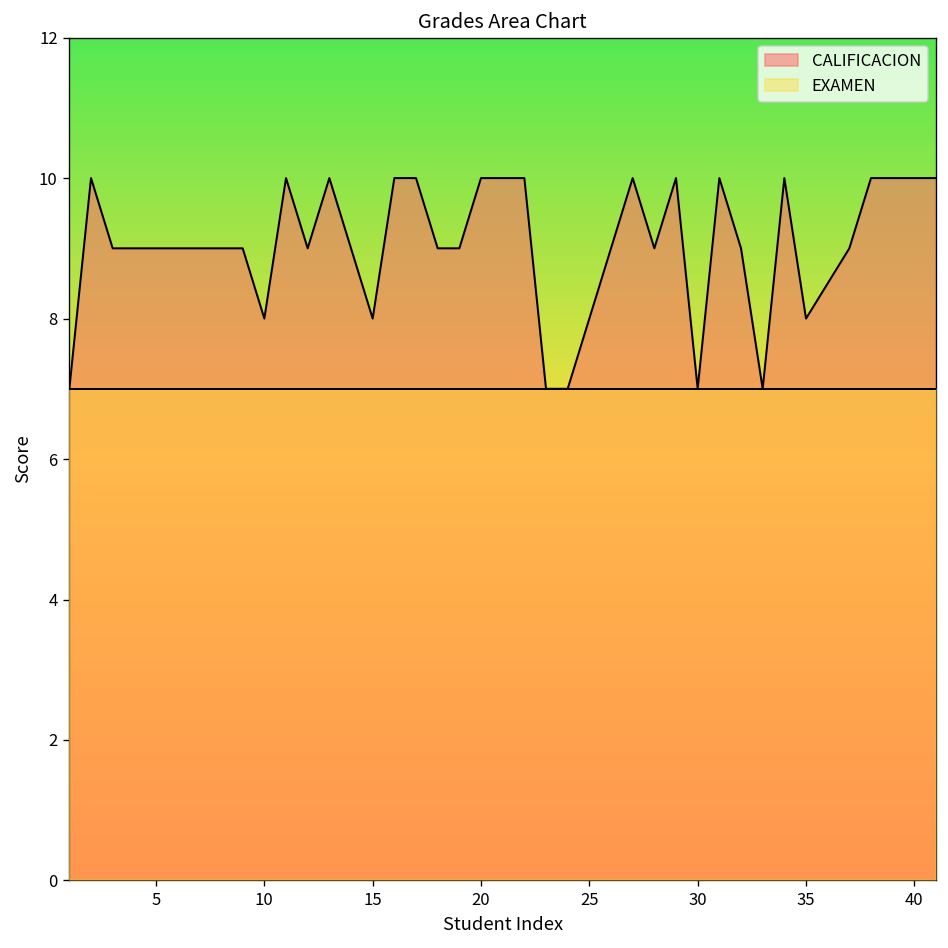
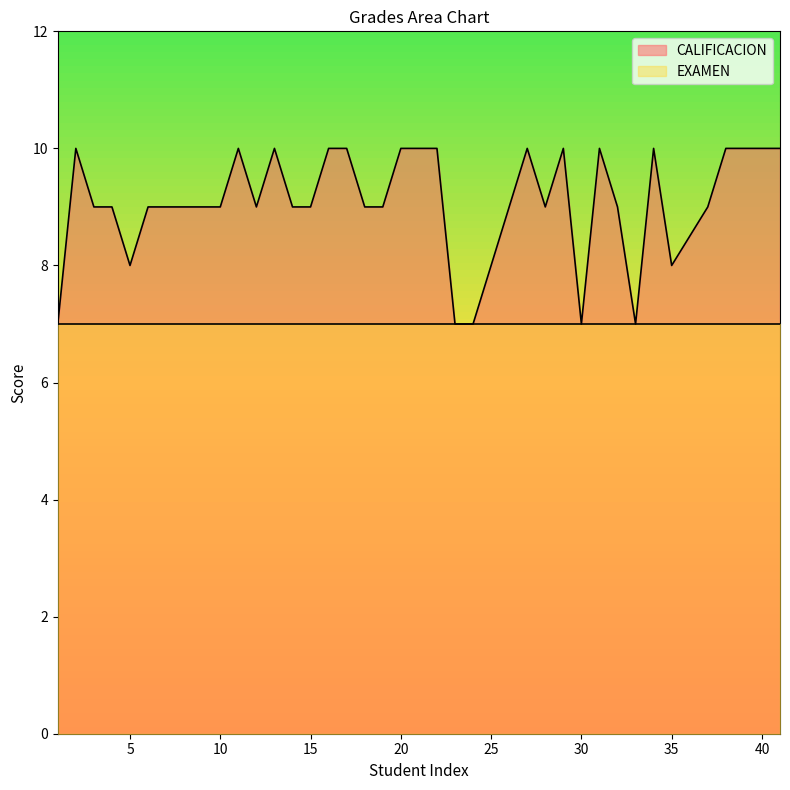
CALIFICACION, 5: 9 -> 8
CALIFICACION, 10: 8 -> 9
CALIFICACION, 15: 8 -> 9
